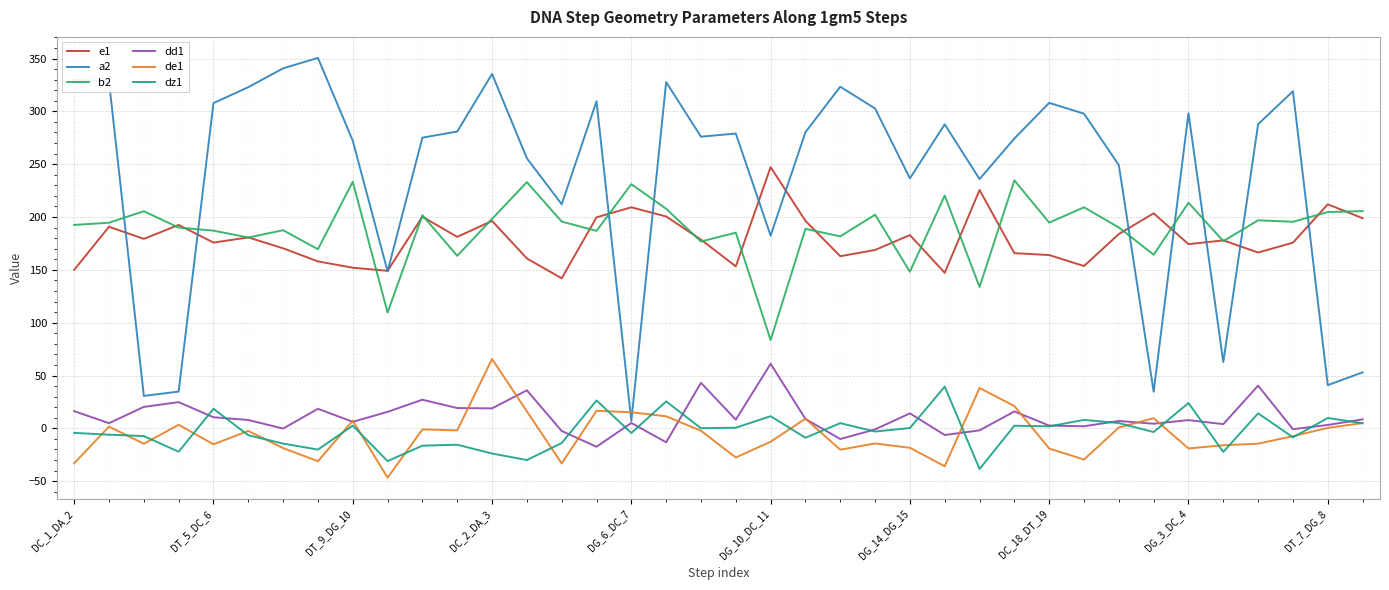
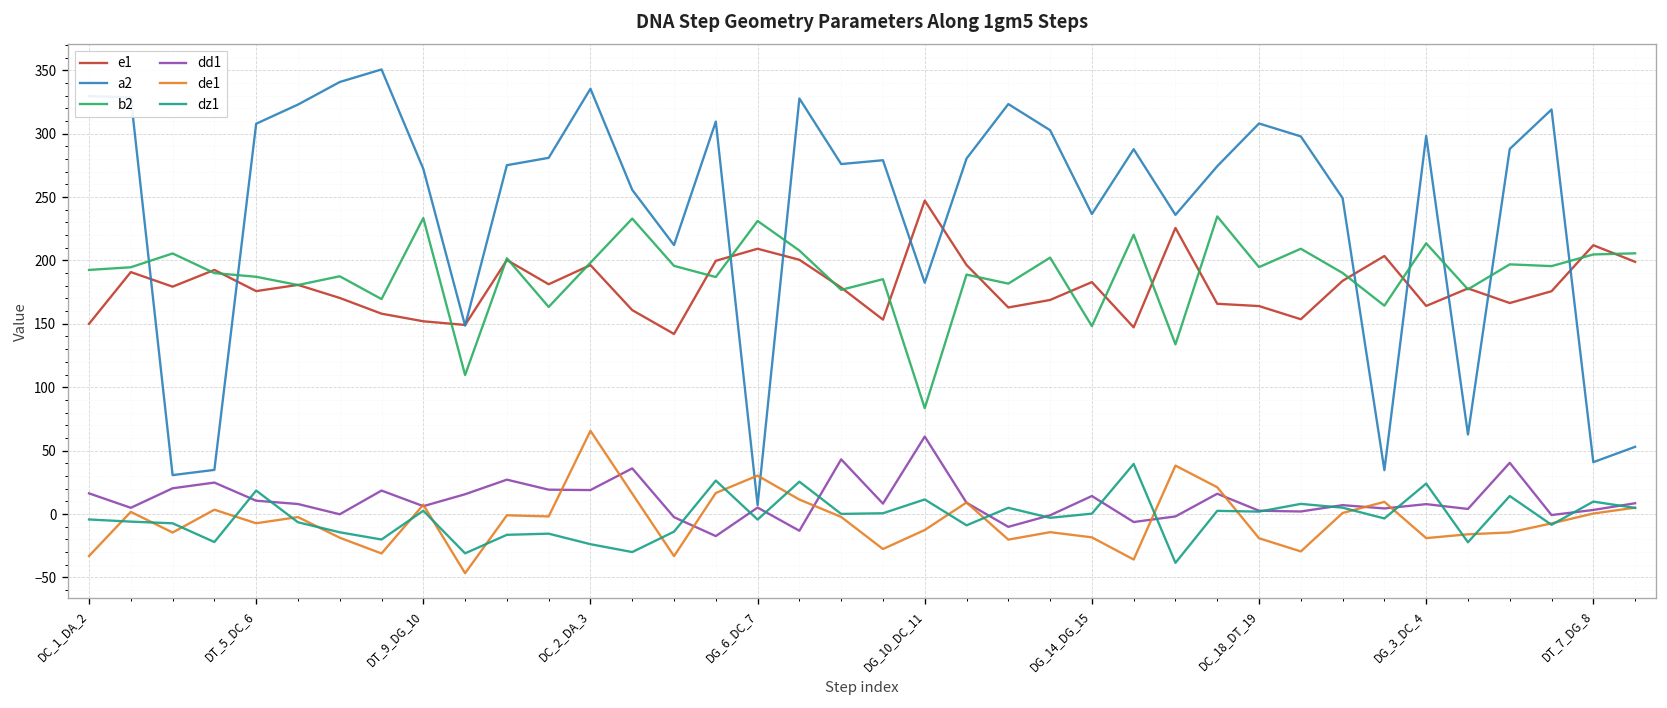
de1, DT_5_DC_6: -15 -> -7
de1, DG_6_DC_7: 15 -> 30
e1, DG_3_DC_4: 174 -> 164
